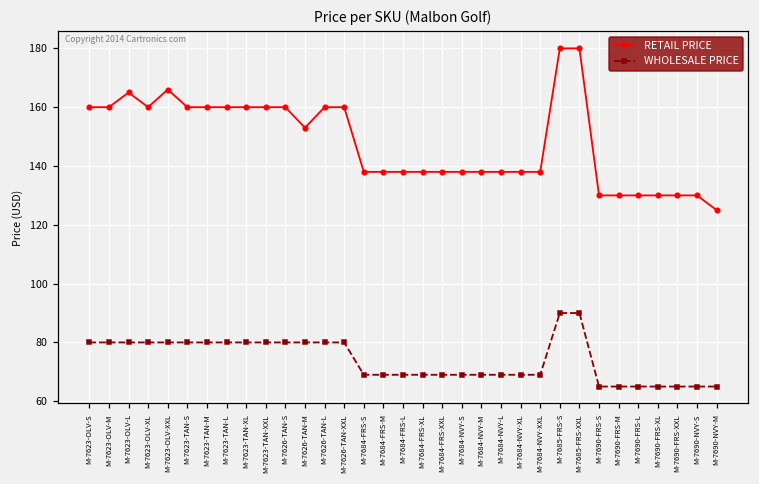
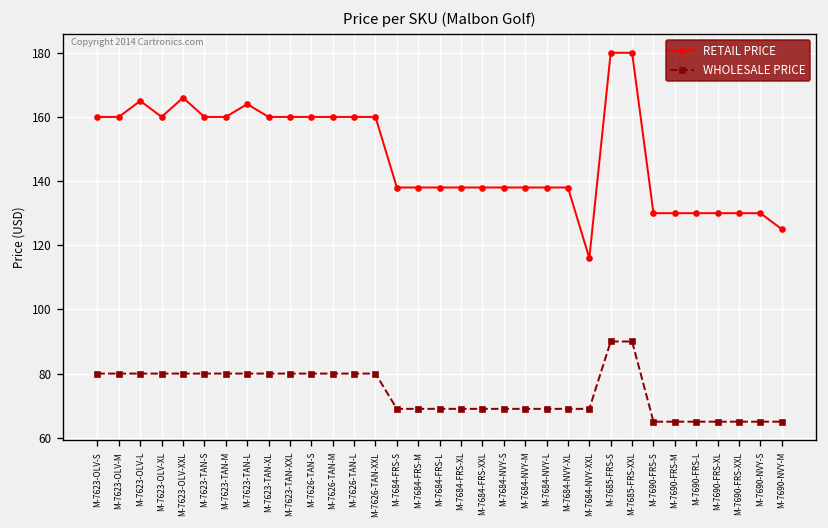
RETAIL PRICE, M-7623-TAN-L: 160 -> 164
RETAIL PRICE, M-7626-TAN-M: 153 -> 160
RETAIL PRICE, M-7684-NVY-XXL: 138 -> 116
